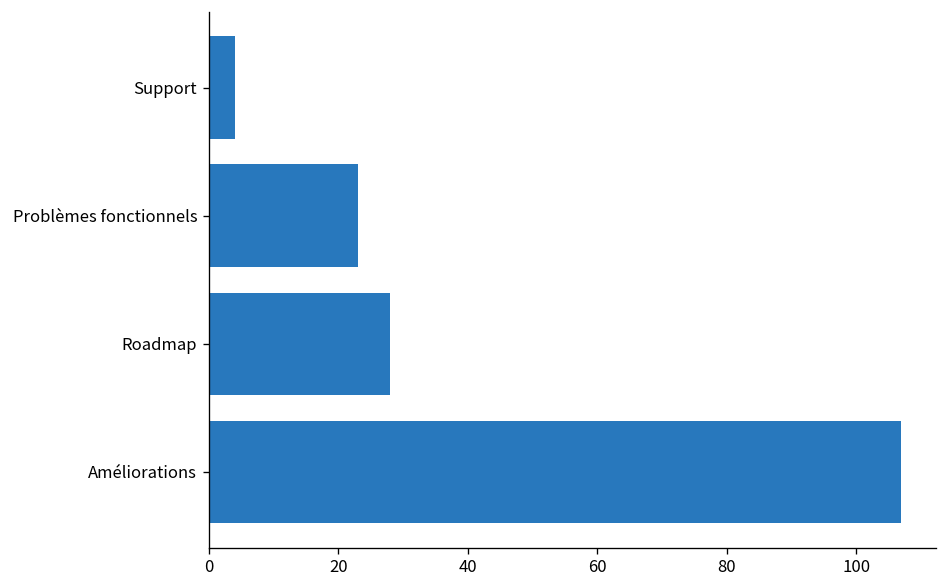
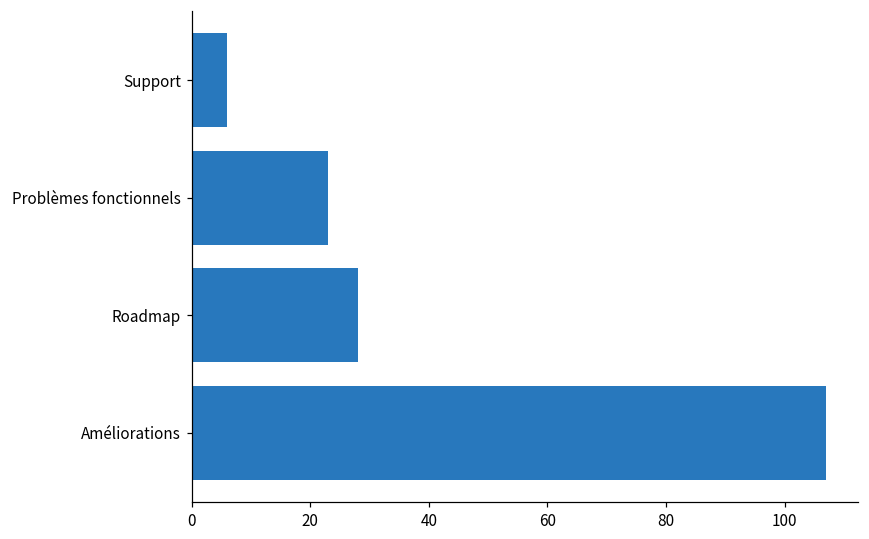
Support: 4 -> 6
